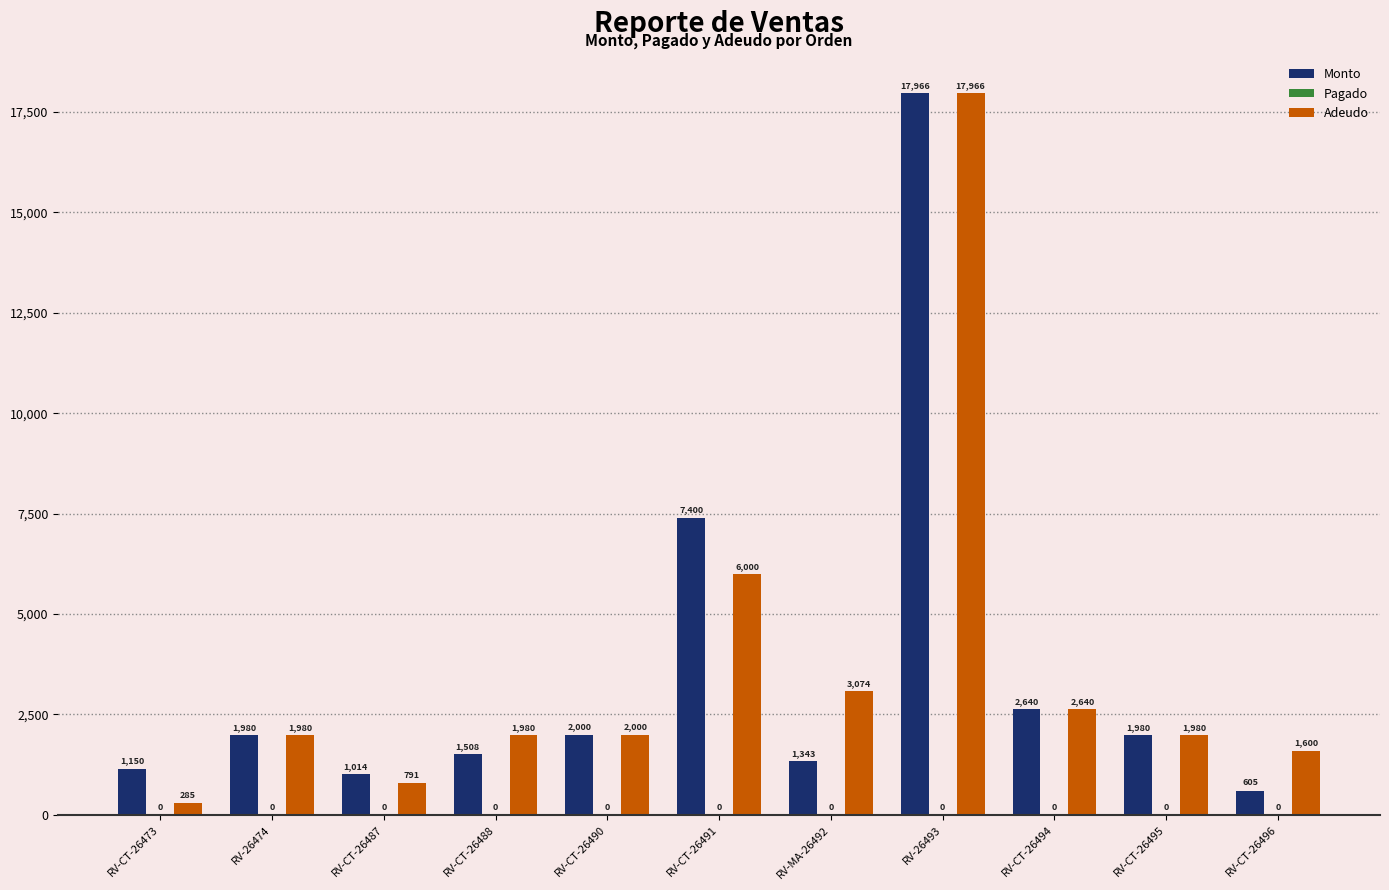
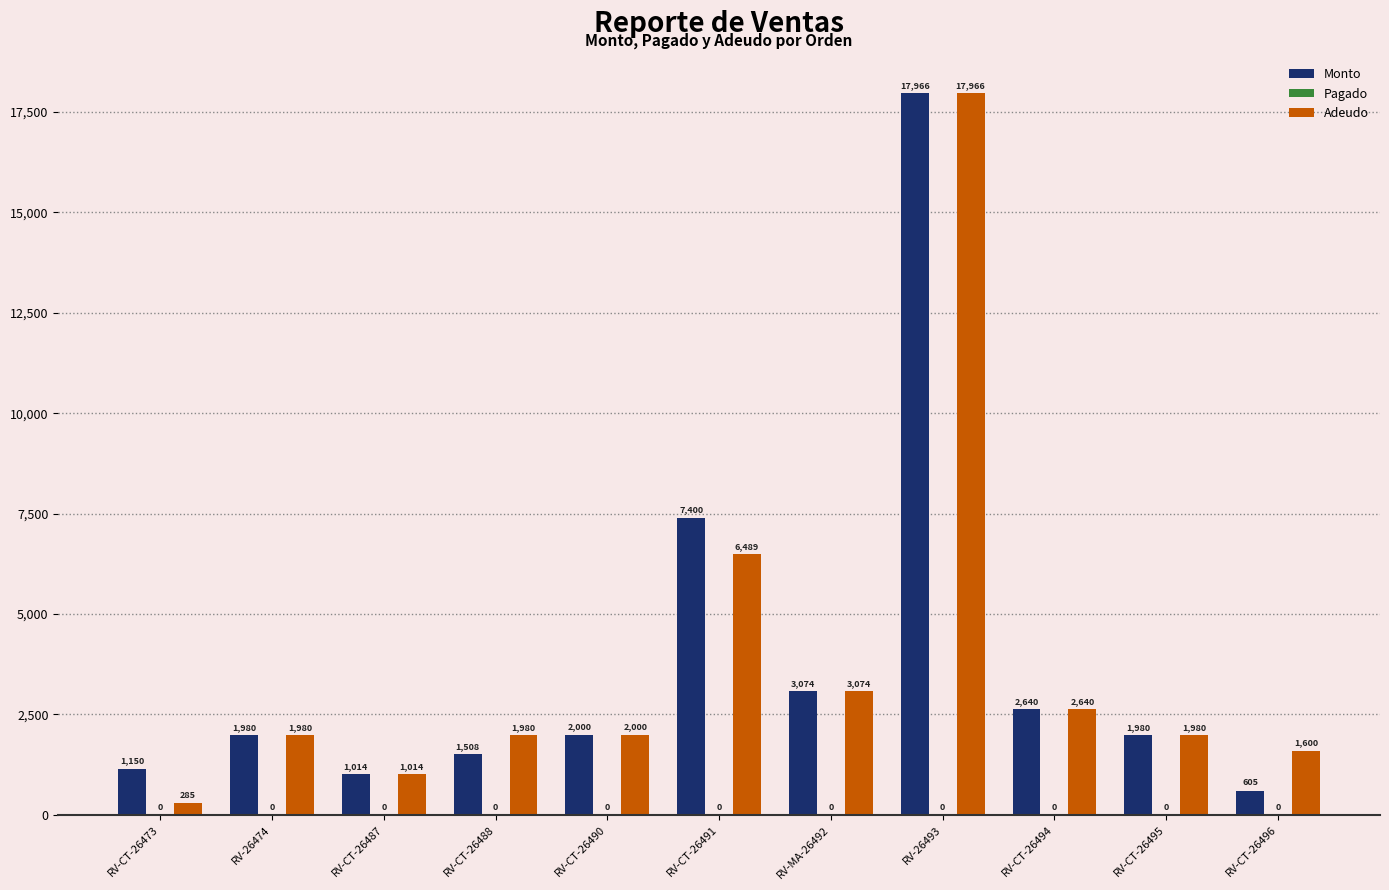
Adeudo, RV-CT-26487: 791 -> 1,014
Adeudo, RV-CT-26491: 6,000 -> 6,489
Monto, RV-MA-26492: 1,343 -> 3,074
